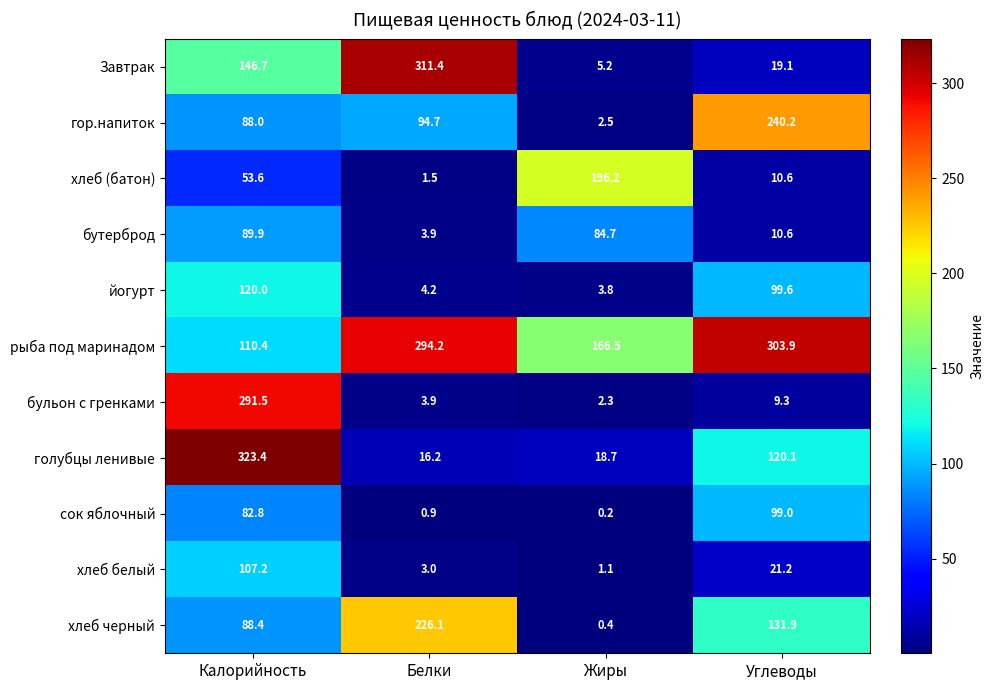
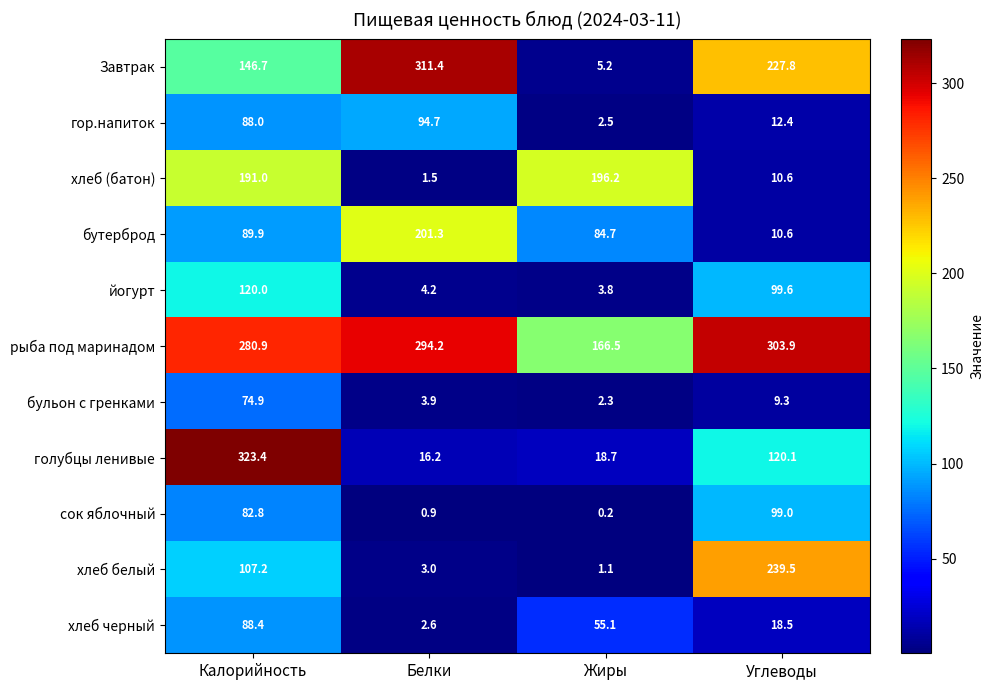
Завтрак, Углеводы: 19.1 -> 227.8
гор.напиток, Углеводы: 240.2 -> 12.4
хлеб (батон), Калорийность: 53.6 -> 191.0
бутерброд, Белки: 3.9 -> 201.3
рыба под маринадом, Калорийность: 110.4 -> 280.9
бульон с гренками, Калорийность: 291.5 -> 74.9
хлеб белый, Углеводы: 21.2 -> 239.5
хлеб черный, Белки: 226.1 -> 2.6
хлеб черный, Жиры: 0.4 -> 55.1
хлеб черный, Углеводы: 131.9 -> 18.5
